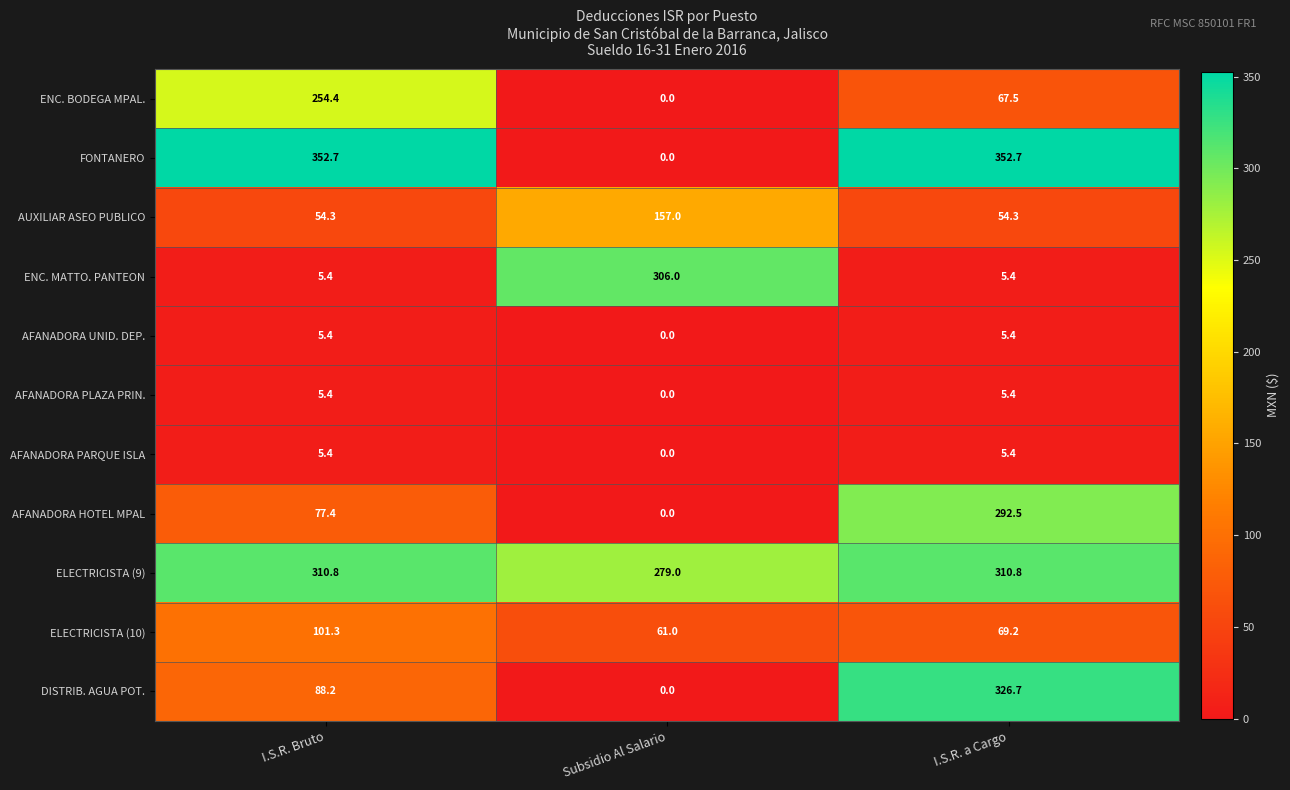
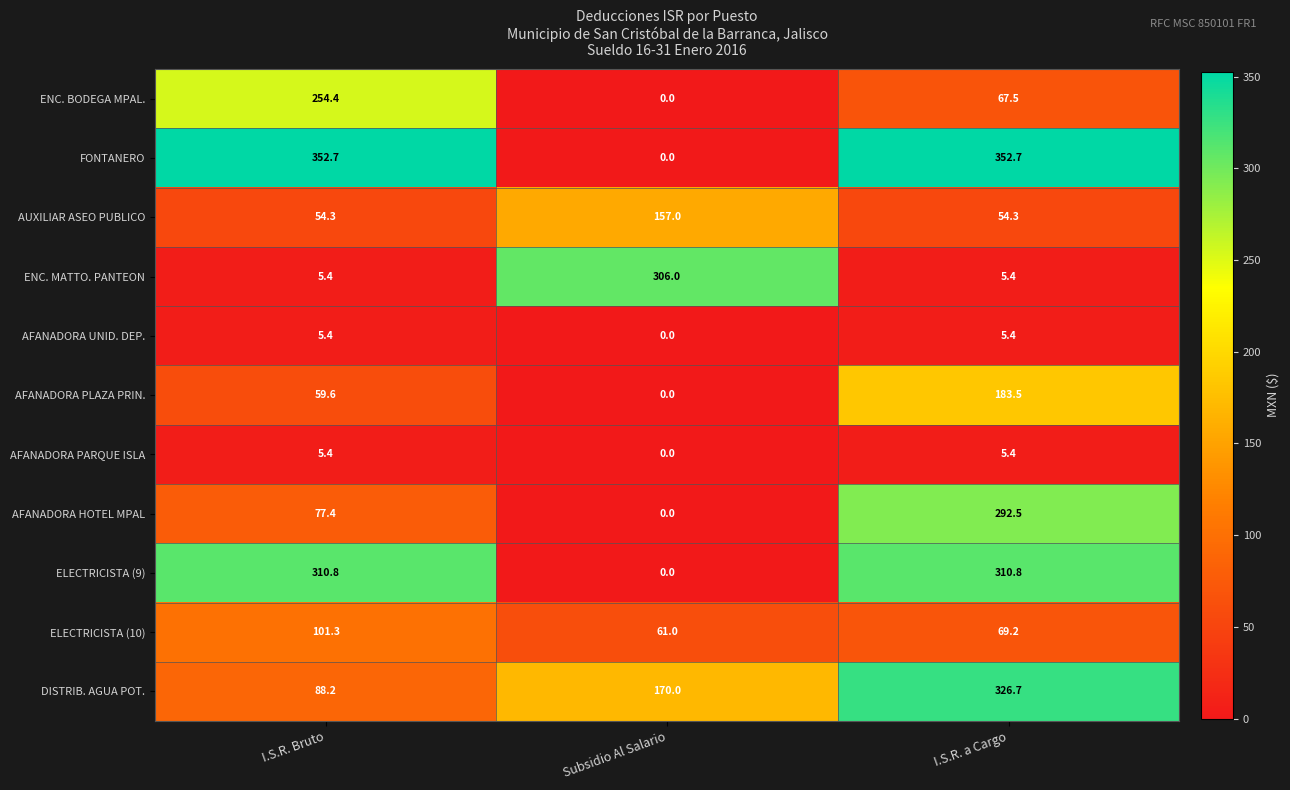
AFANADORA PLAZA PRIN., I.S.R. Bruto: 5.4 -> 59.6
AFANADORA PLAZA PRIN., I.S.R. a Cargo: 5.4 -> 183.5
ELECTRICISTA (9), Subsidio Al Salario: 279.0 -> 0.0
DISTRIB. AGUA POT., Subsidio Al Salario: 0.0 -> 170.0
